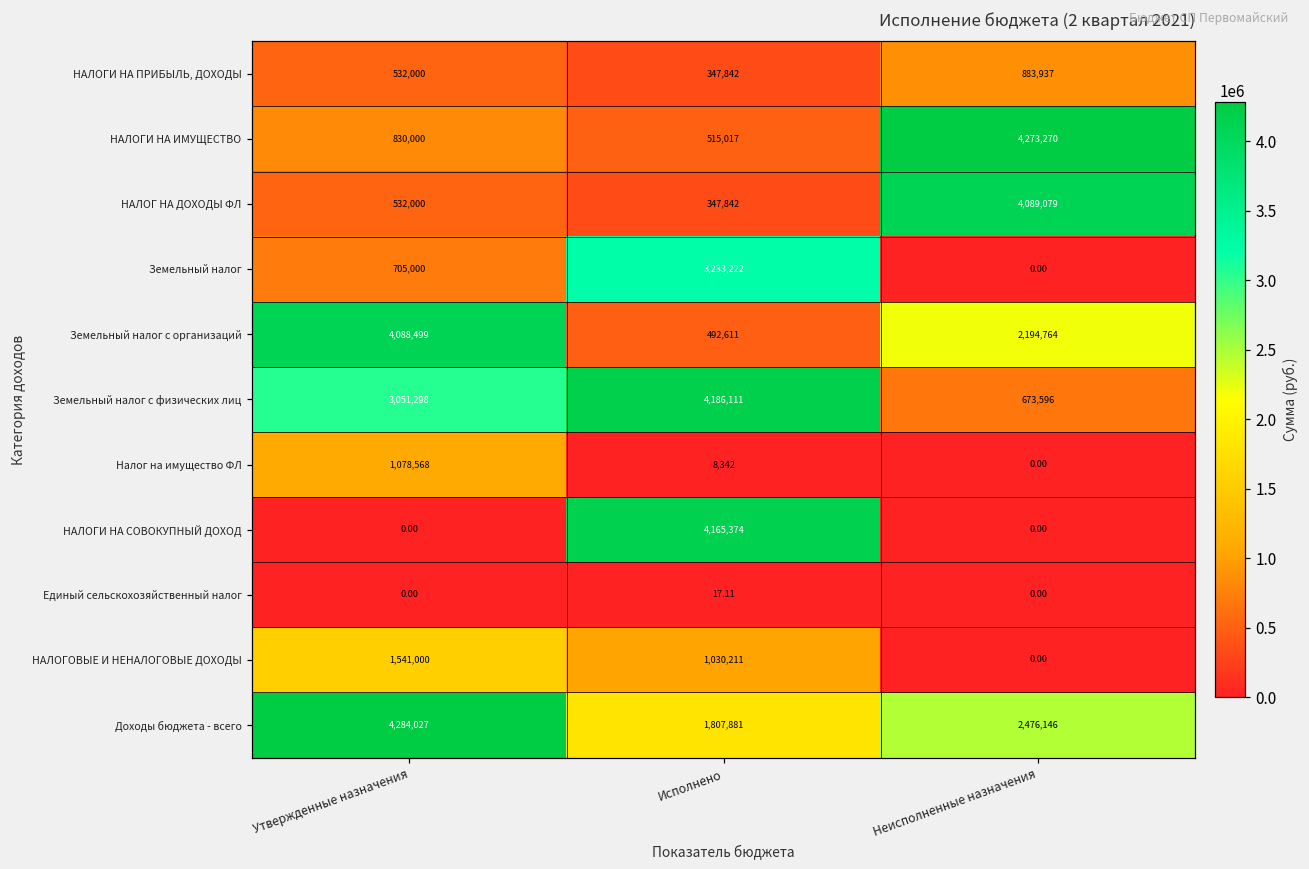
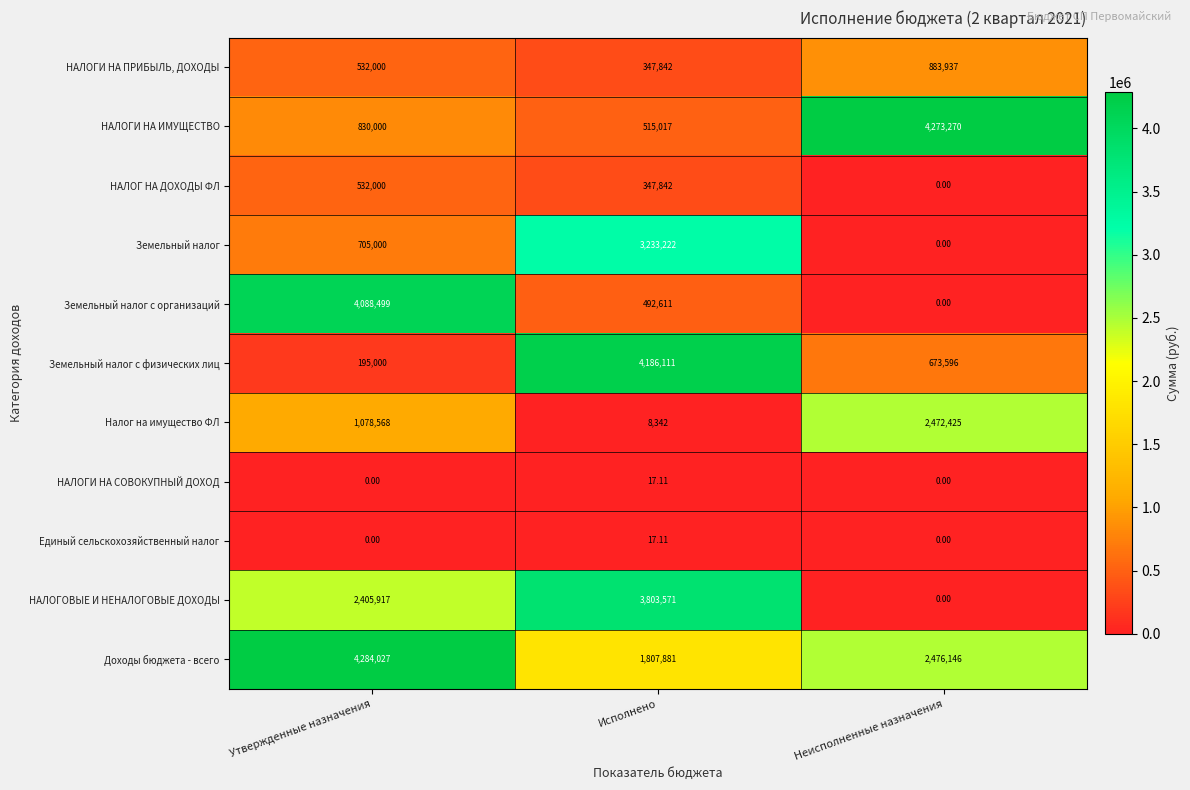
НАЛОГ НА ДОХОДЫ ФЛ, Неисполненные назначения: 4,089,079 -> 0.00
Земельный налог с организаций, Неисполненные назначения: 2,194,764 -> 0.00
Земельный налог с физических лиц, Утвержденные назначения: 3,051,298 -> 195,000
Налог на имущество ФЛ, Неисполненные назначения: 0.00 -> 2,472,425
НАЛОГИ НА СОВОКУПНЫЙ ДОХОД, Исполнено: 4,165,374 -> 17.11
НАЛОГОВЫЕ И НЕНАЛОГОВЫЕ ДОХОДЫ, Утвержденные назначения: 1,541,000 -> 2,405,917
НАЛОГОВЫЕ И НЕНАЛОГОВЫЕ ДОХОДЫ, Исполнено: 1,030,211 -> 3,803,571
